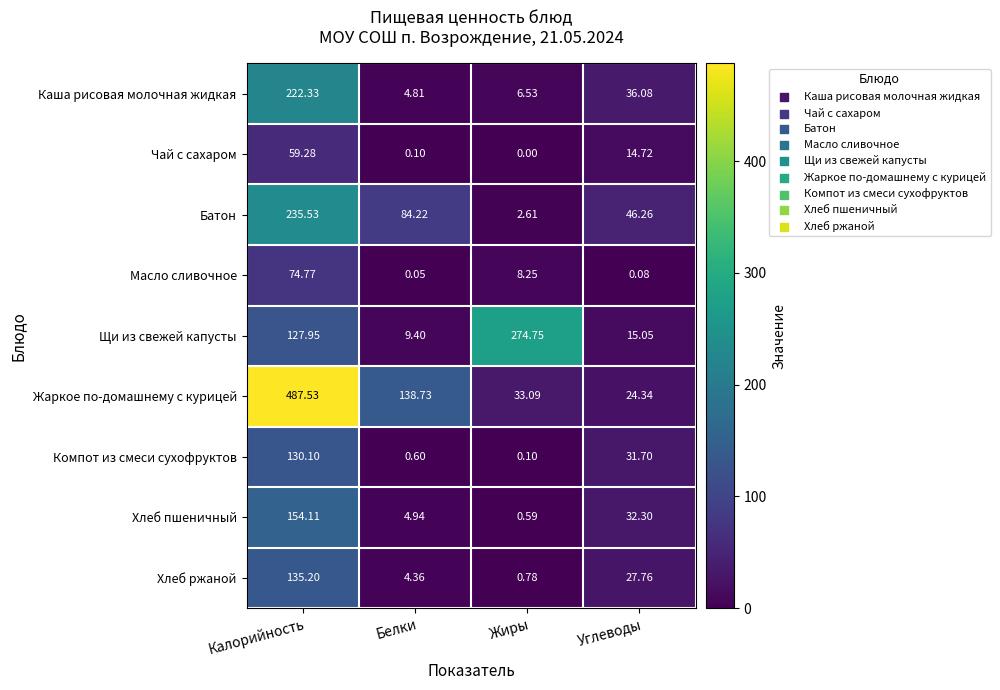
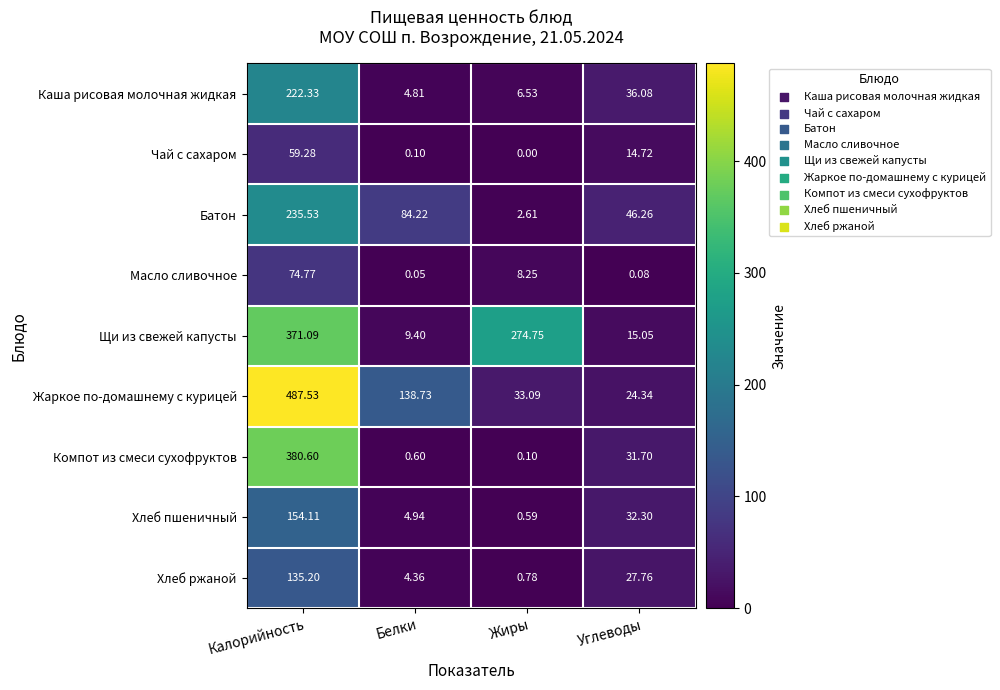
Щи из свежей капусты, Калорийность: 127.95 -> 371.09
Компот из смеси сухофруктов, Калорийность: 130.10 -> 380.60
